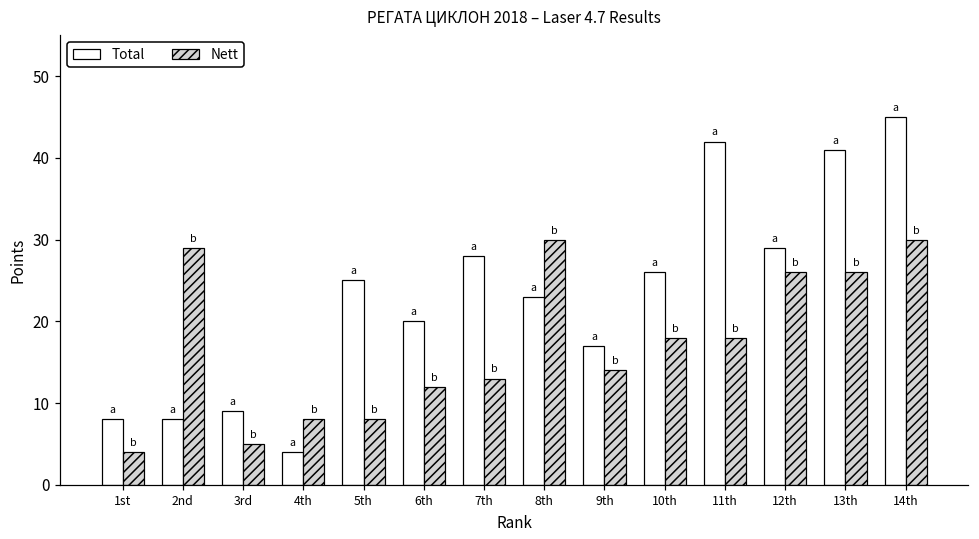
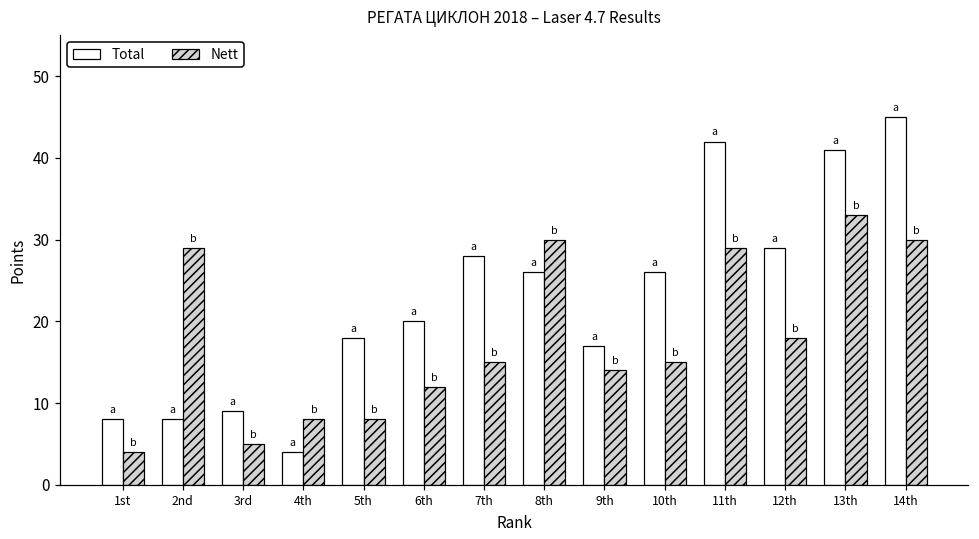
Total, 5th: 25 -> 18
Nett, 7th: 13 -> 15
Total, 8th: 23 -> 26
Nett, 10th: 18 -> 15
Nett, 11th: 18 -> 29
Nett, 12th: 26 -> 18
Nett, 13th: 26 -> 33
